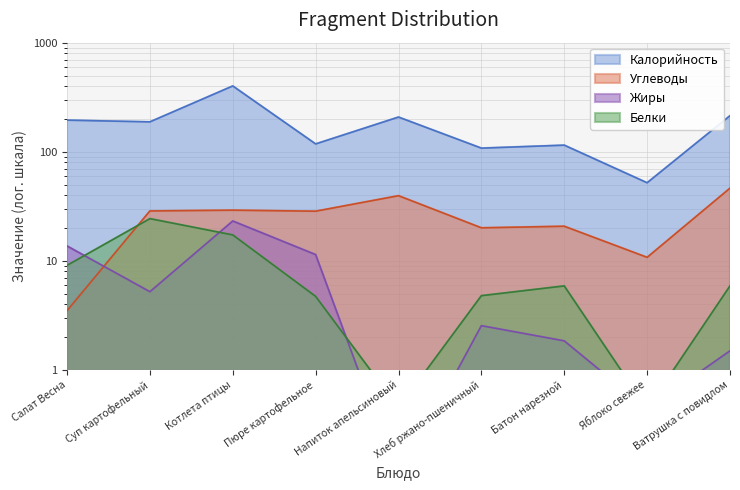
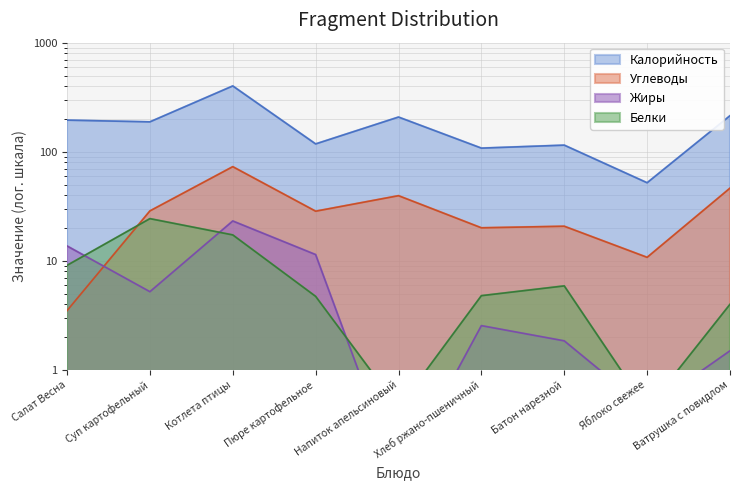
Углеводы, Котлета птицы: 29 -> 70
Белки, Ватрушка с повидлом: 6 -> 4.0
